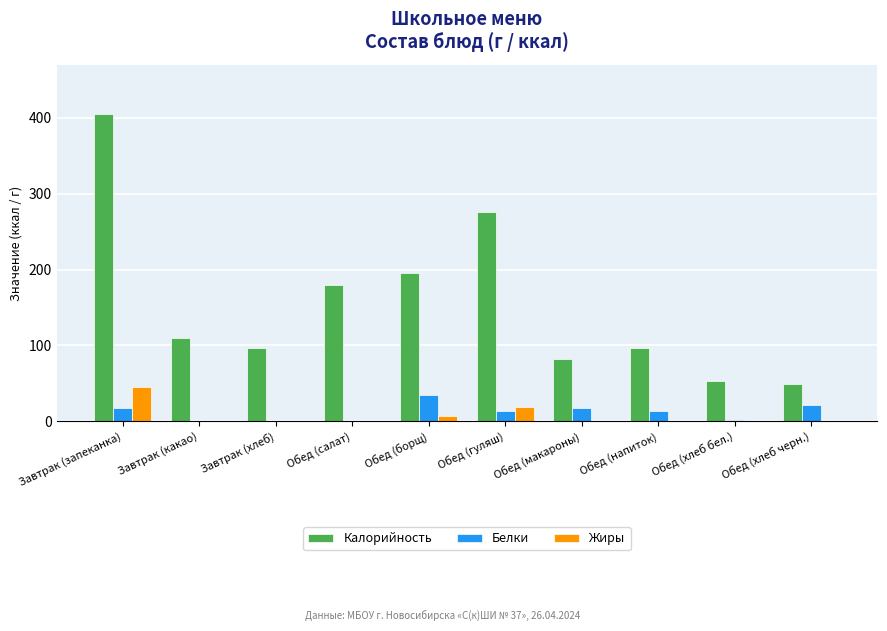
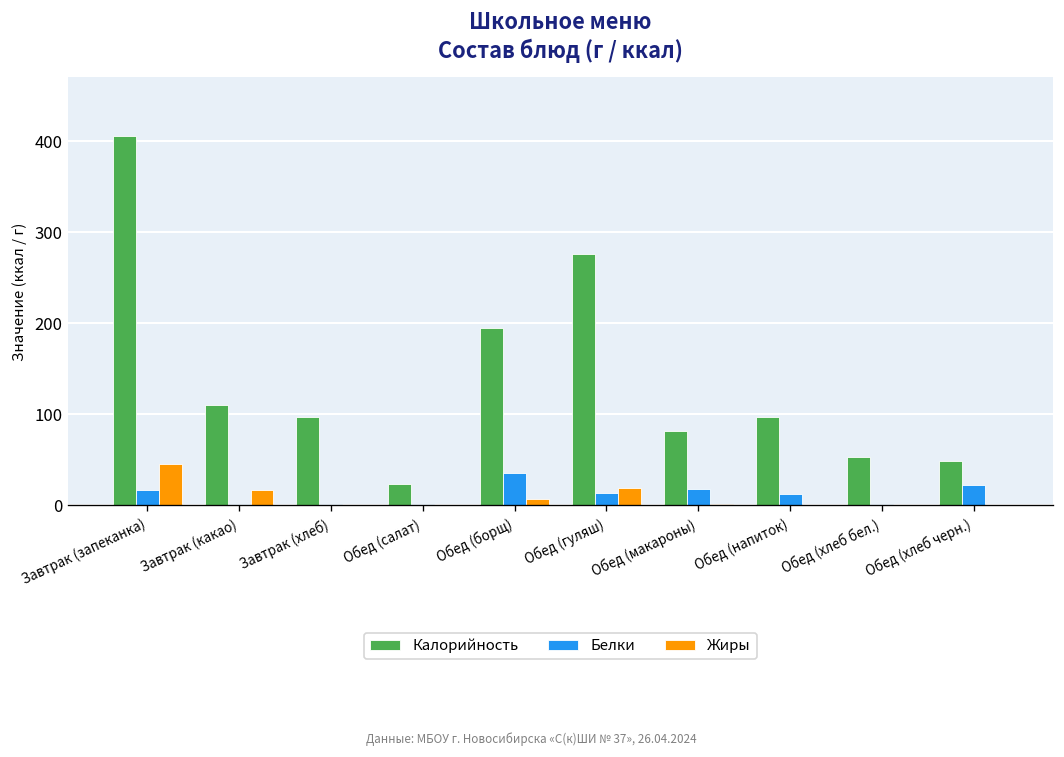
Жиры, Завтрак (какао): 0 -> 20
Калорийность, Обед (салат): 180 -> 20
